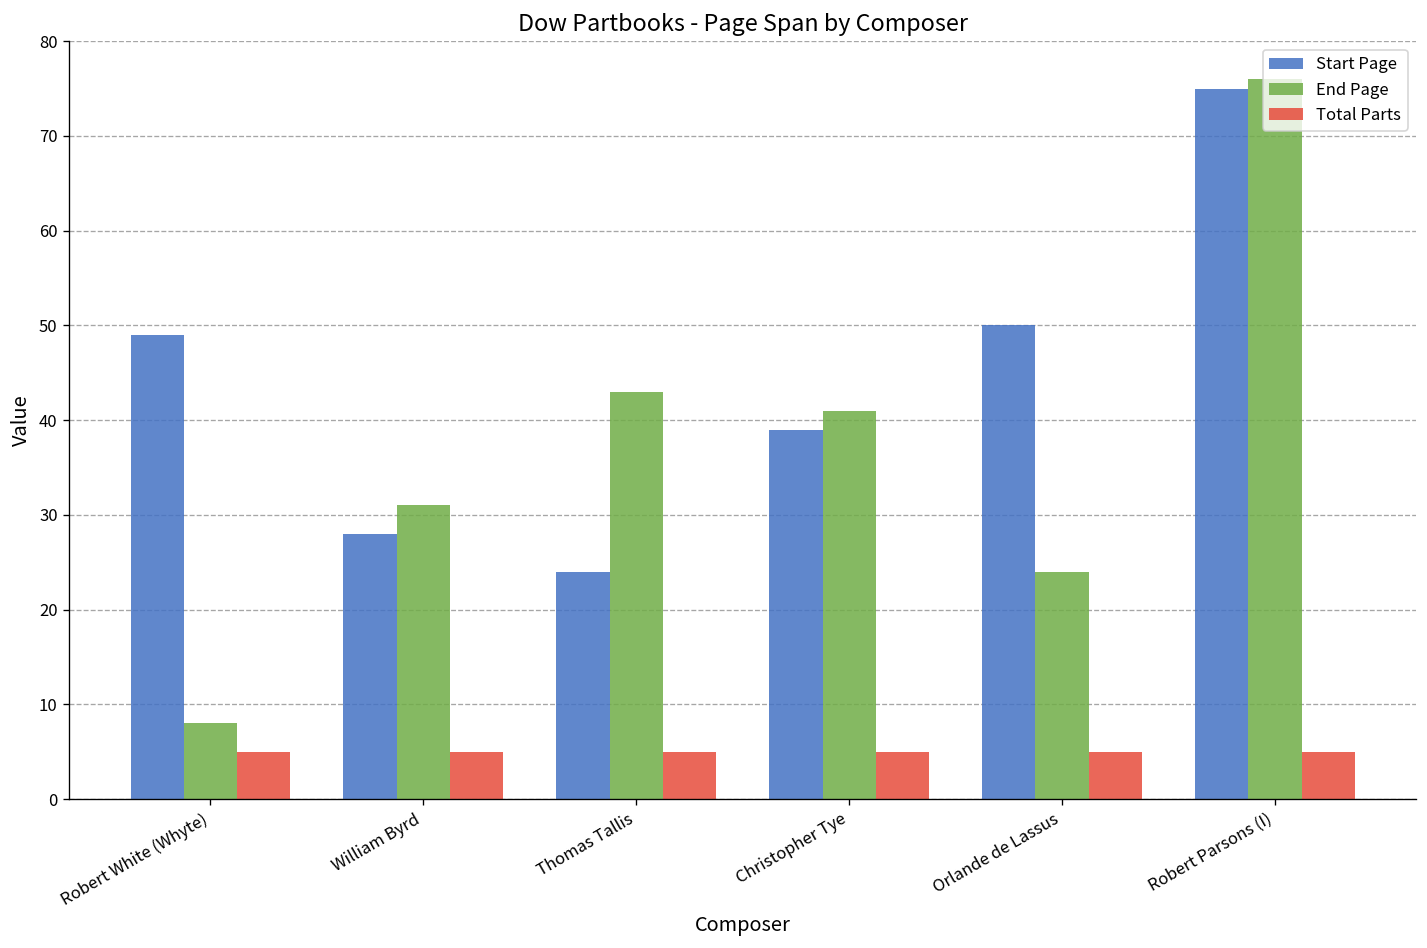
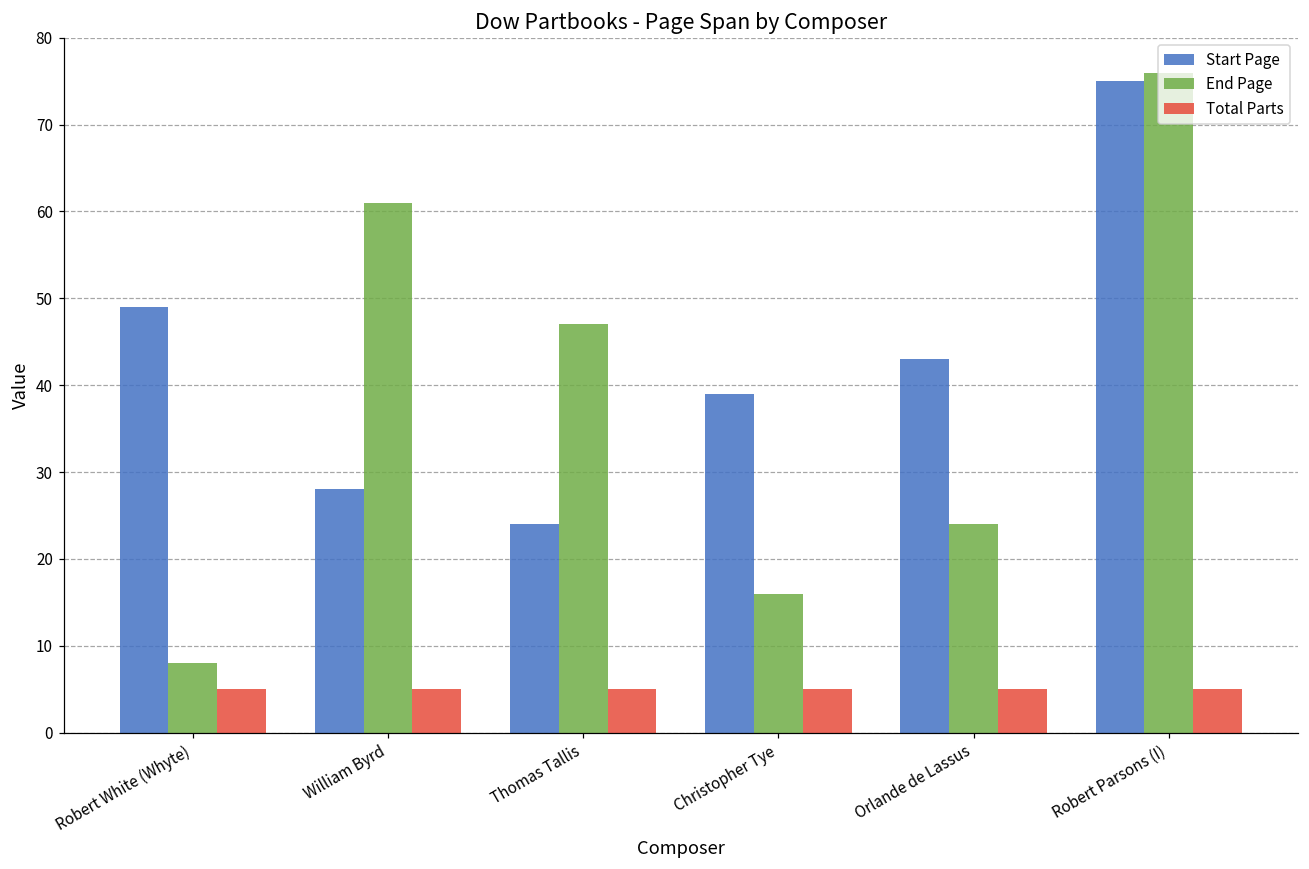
End Page, William Byrd: 31 -> 61
End Page, Thomas Tallis: 43 -> 47
End Page, Christopher Tye: 41 -> 16
Start Page, Orlande de Lassus: 50 -> 43
